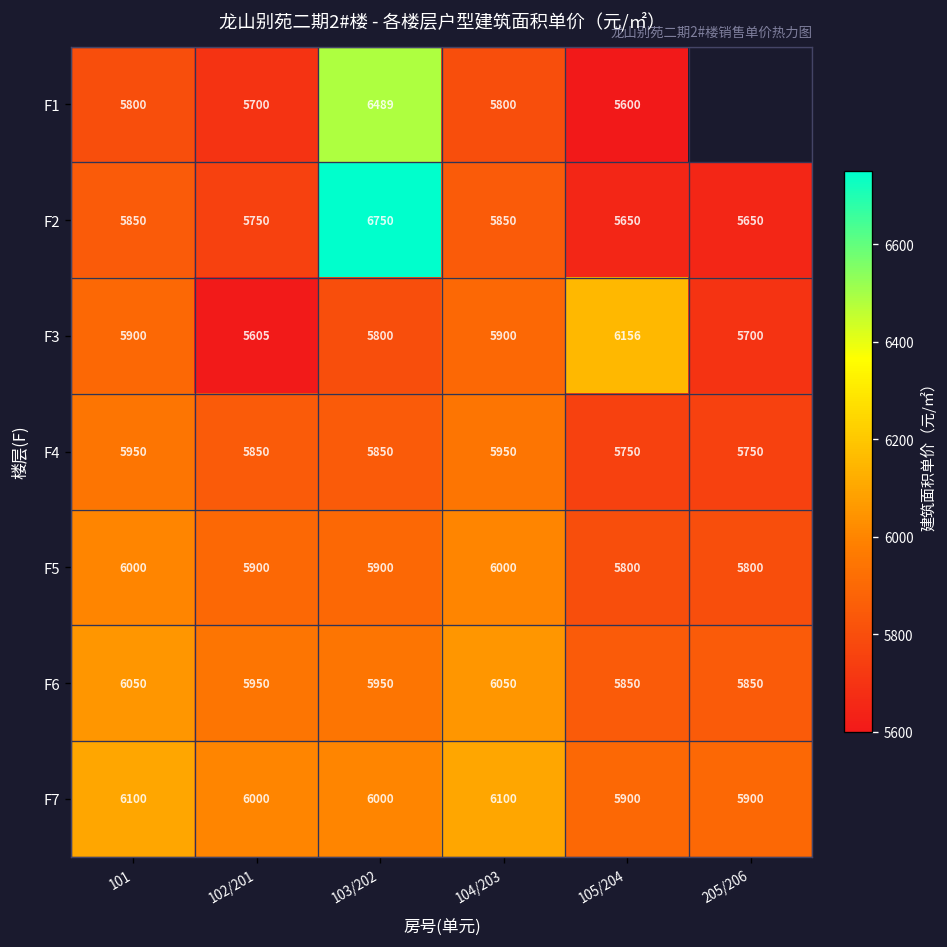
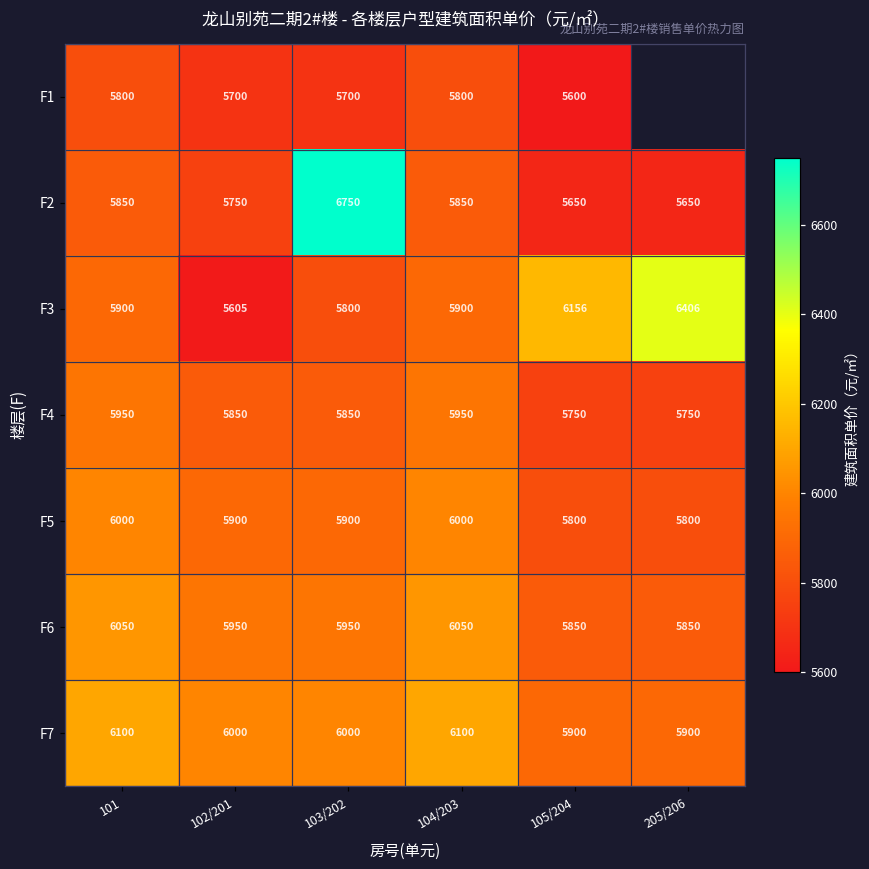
F1, 103/202: 6489 -> 5700
F3, 205/206: 5700 -> 6406
